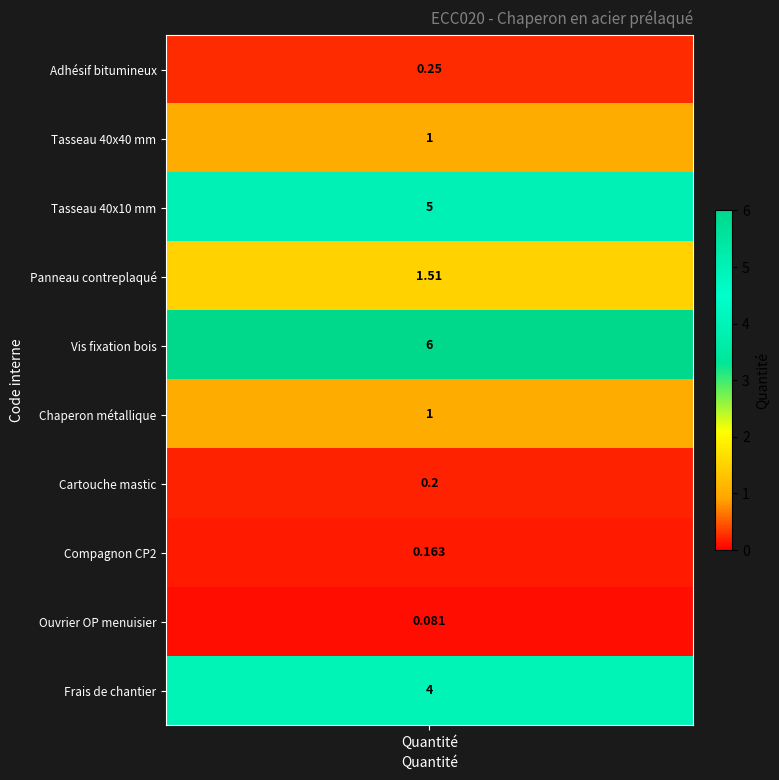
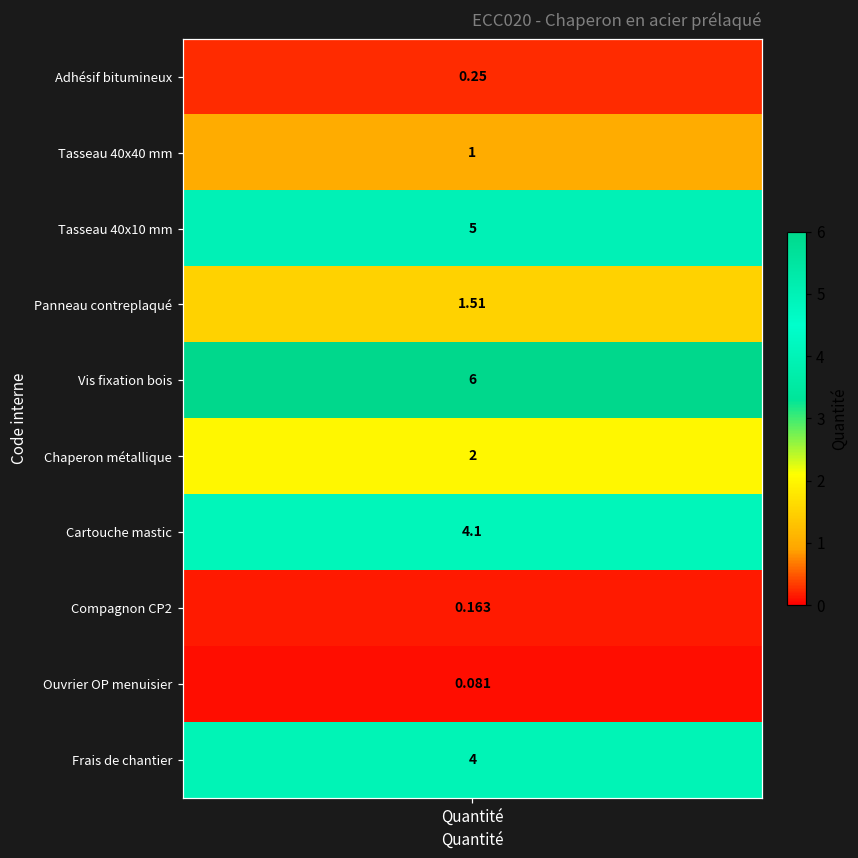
Chaperon métallique, Quantité: 1 -> 2
Cartouche mastic, Quantité: 0.2 -> 4.1
